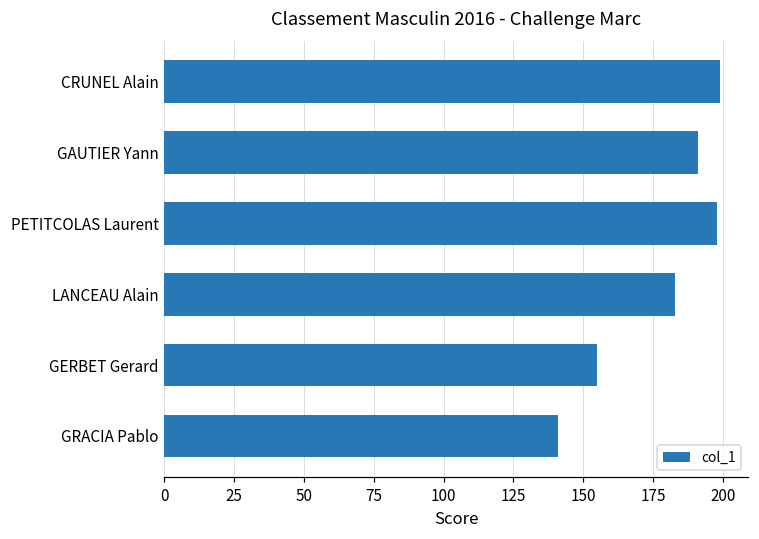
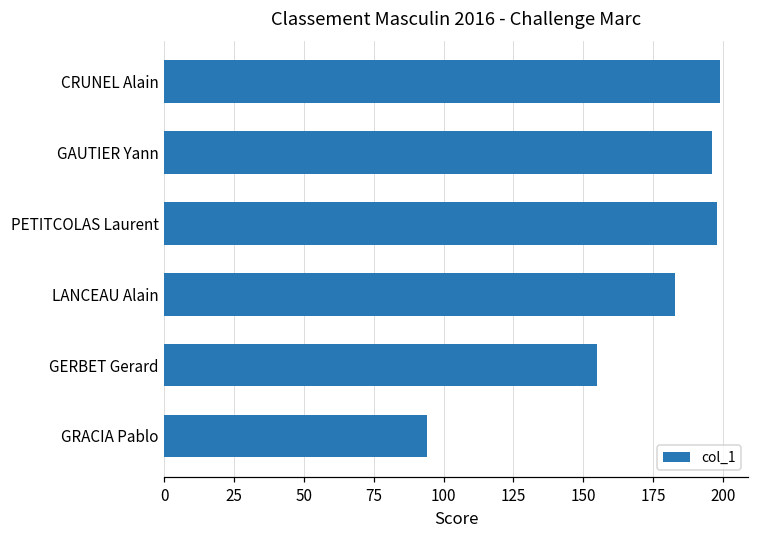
GAUTIER Yann: 191 -> 196
GRACIA Pablo: 141 -> 94
